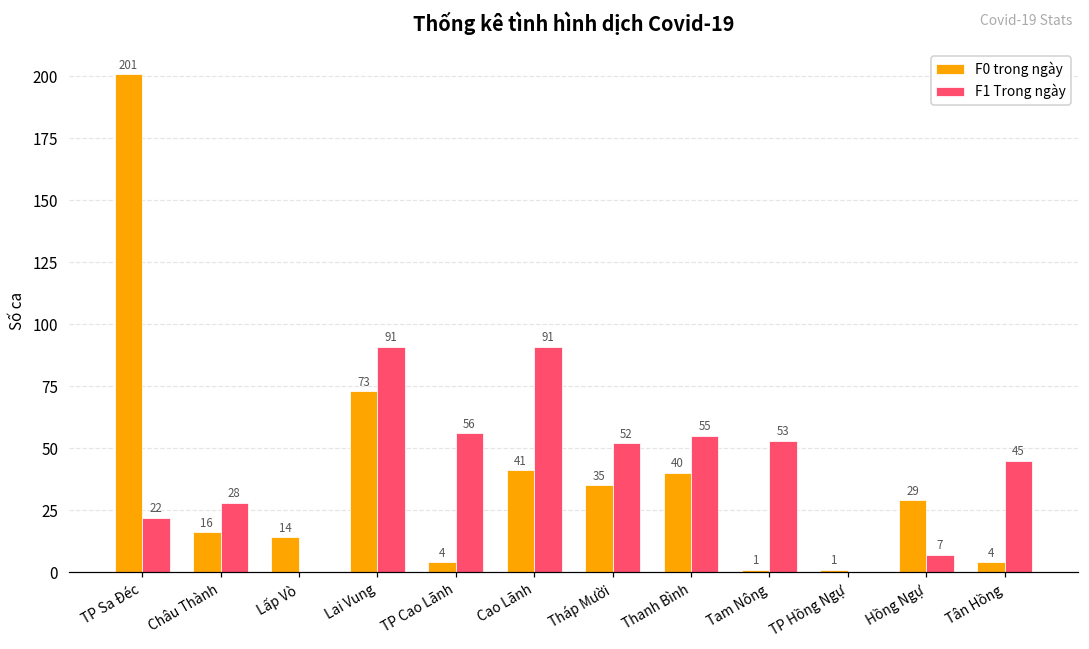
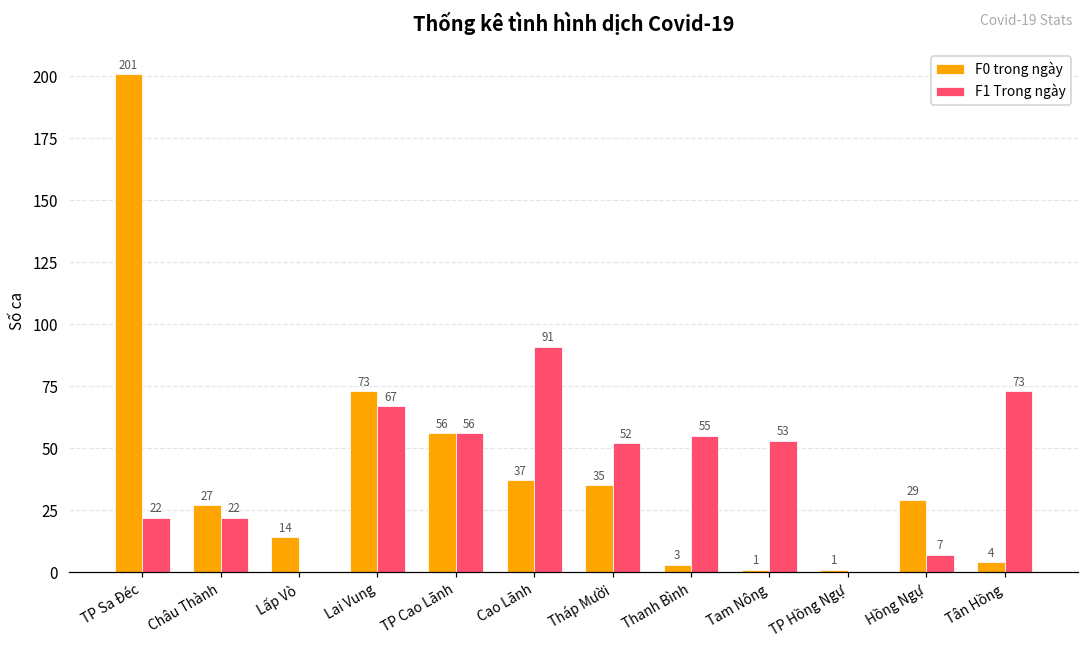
F0 trong ngày, Châu Thành: 16 -> 27
F1 Trong ngày, Châu Thành: 28 -> 22
F1 Trong ngày, Lai Vung: 91 -> 67
F0 trong ngày, TP Cao Lãnh: 4 -> 56
F0 trong ngày, Cao Lãnh: 41 -> 37
F0 trong ngày, Thanh Bình: 40 -> 3
F1 Trong ngày, Tân Hồng: 45 -> 73
